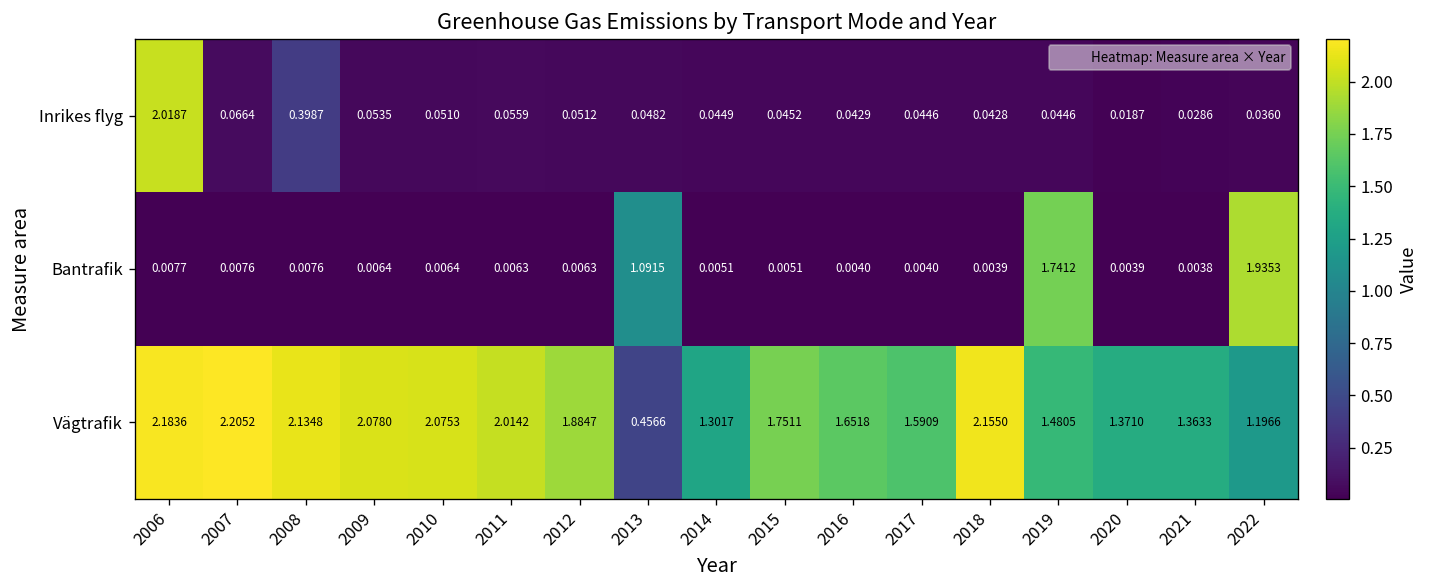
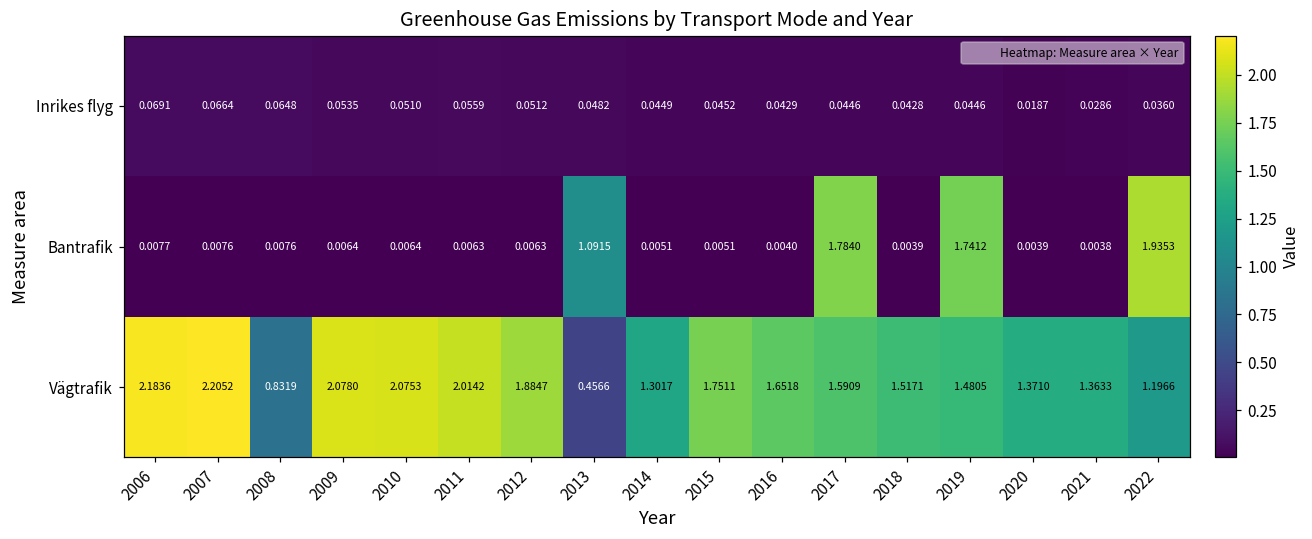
Inrikes flyg, 2006: 2.0187 -> 0.0691
Inrikes flyg, 2008: 0.3987 -> 0.0648
Bantrafik, 2017: 0.0040 -> 1.7840
Vägtrafik, 2008: 2.1348 -> 0.8319
Vägtrafik, 2018: 2.1550 -> 1.5171
